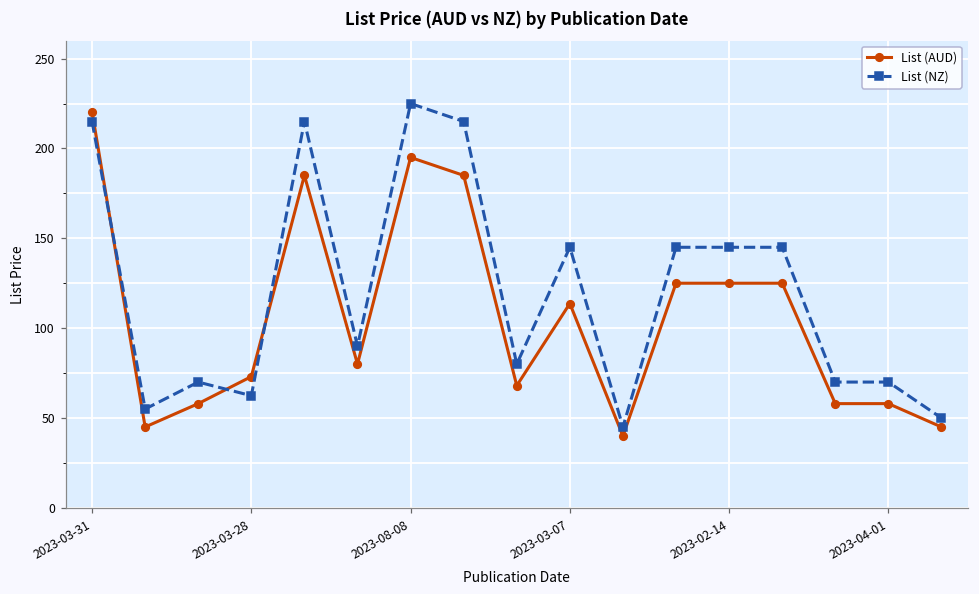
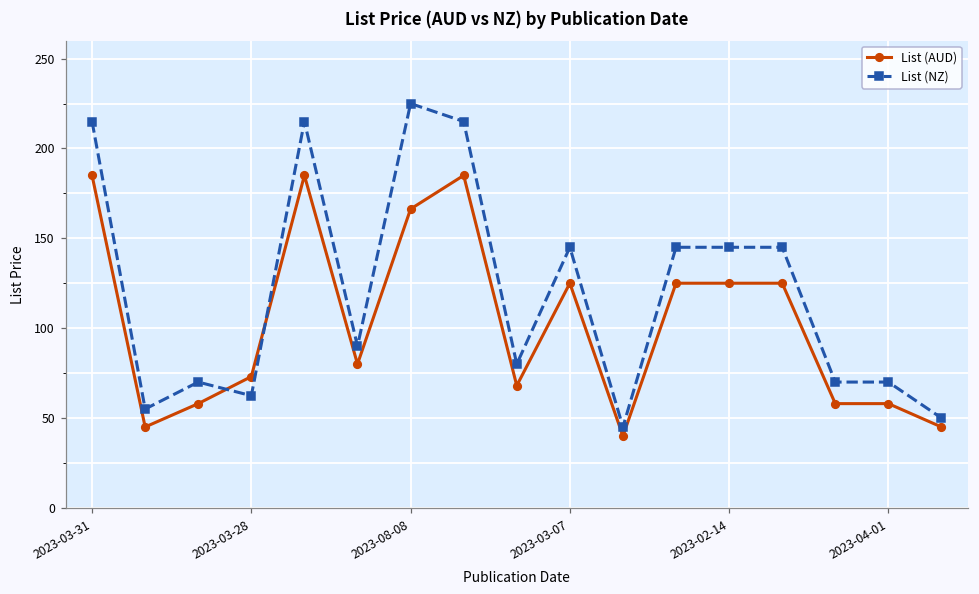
List (AUD), 2023-03-31: 220 -> 185
List (AUD), 2023-08-08: 195 -> 166
List (AUD), 2023-03-07: 114 -> 125
